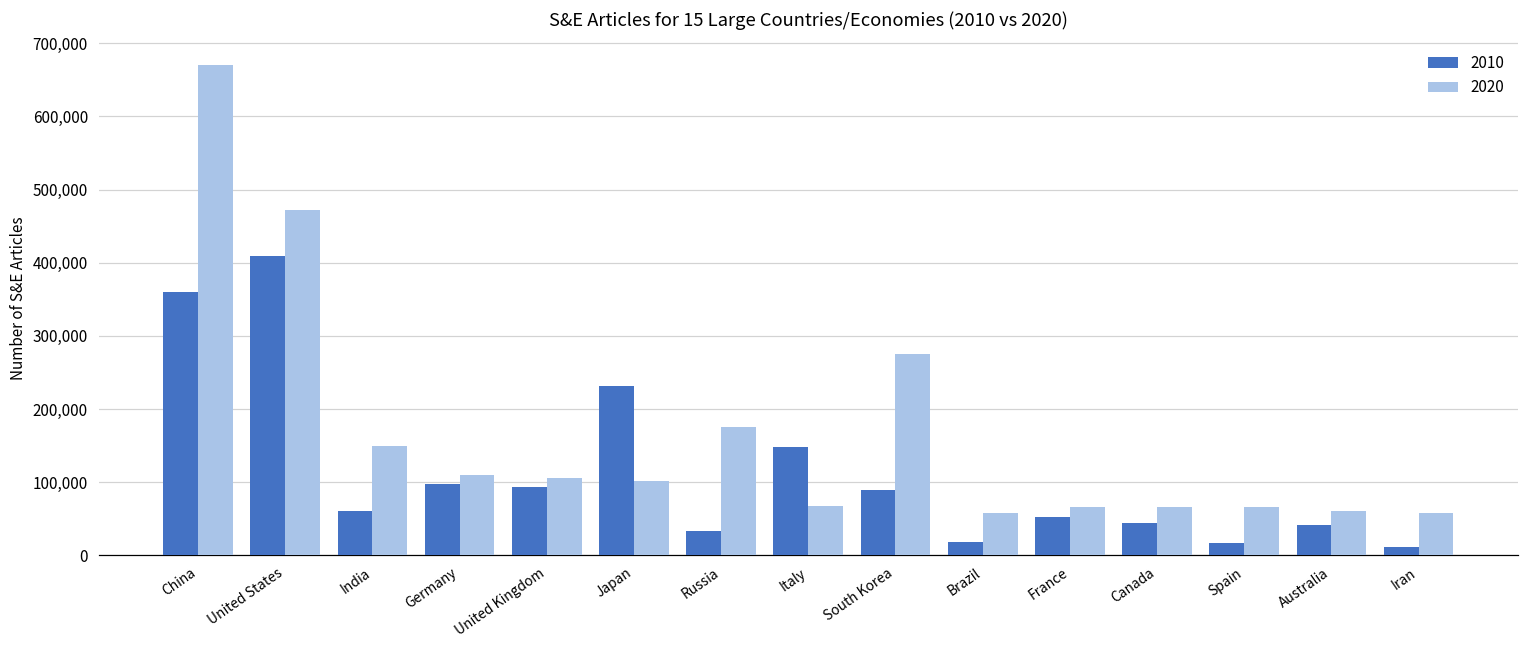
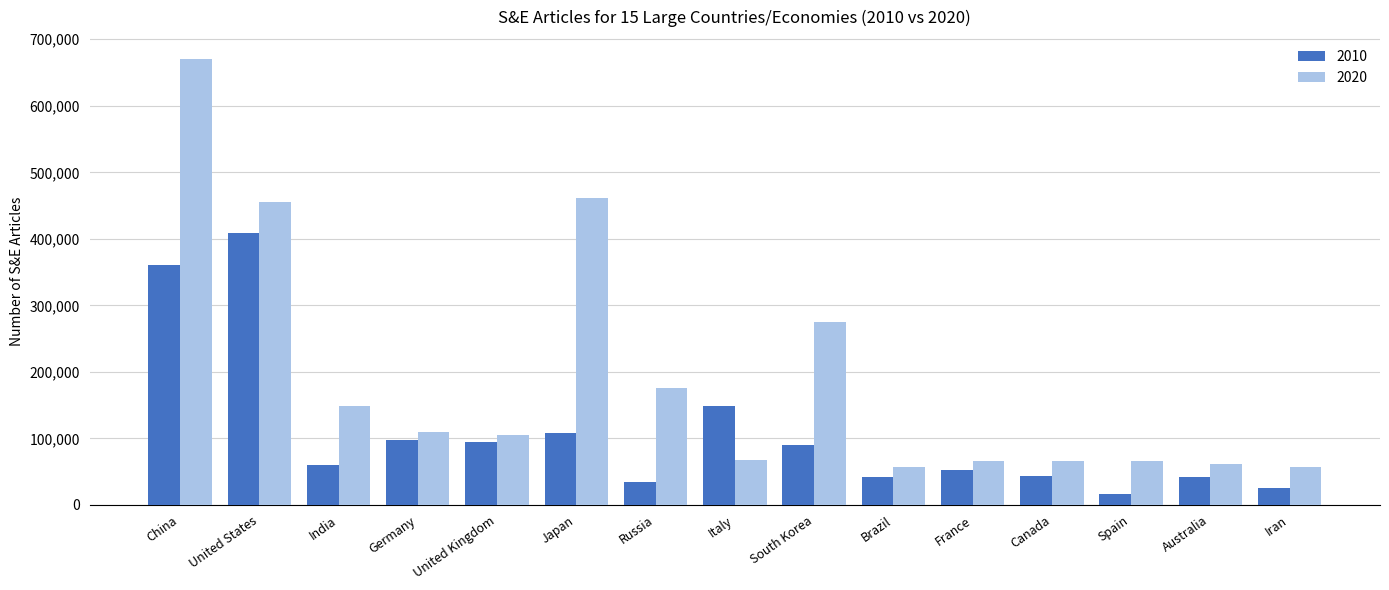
2020, United States: 470,000 -> 460,000
2010, Japan: 230,000 -> 110,000
2020, Japan: 100,000 -> 460,000
2010, Brazil: 20,000 -> 40,000
2010, Iran: 10,000 -> 20,000
